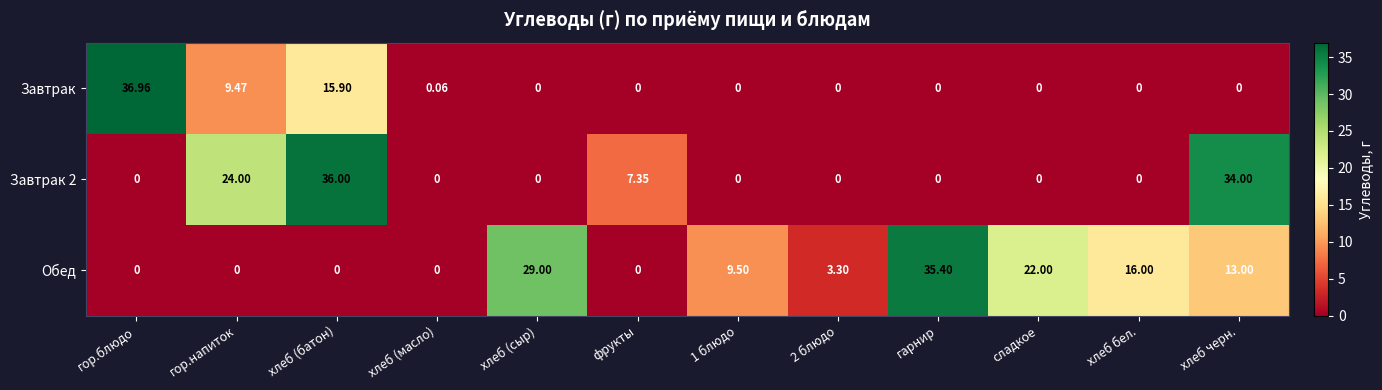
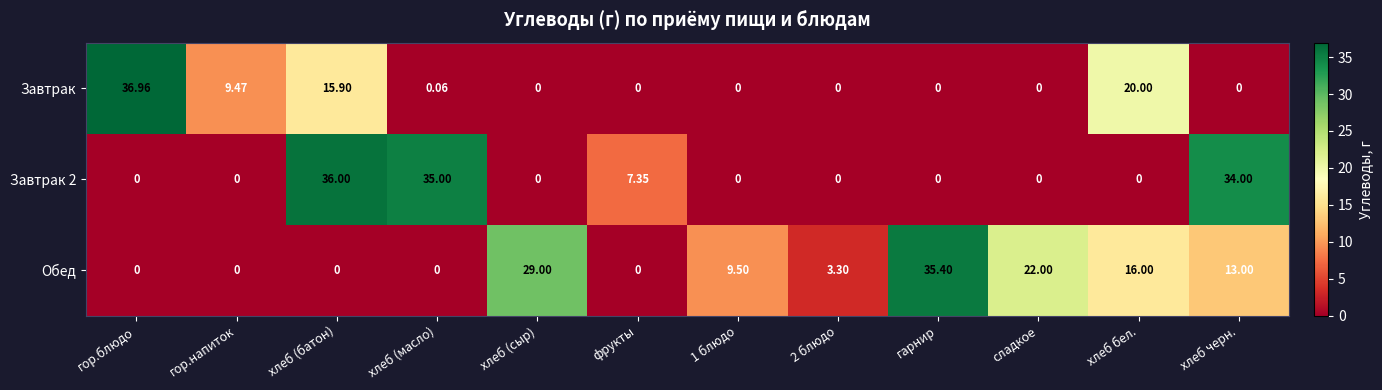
Завтрак, хлеб бел.: 0 -> 20.00
Завтрак 2, гор.напиток: 24.00 -> 0
Завтрак 2, хлеб (масло): 0 -> 35.00
